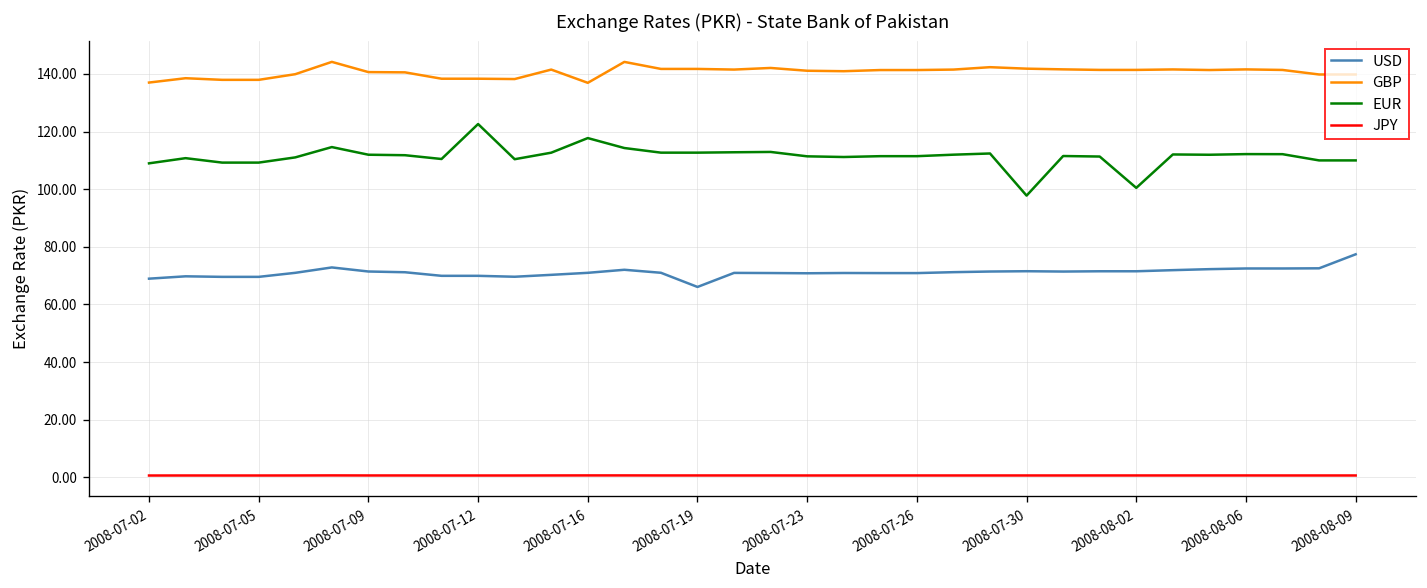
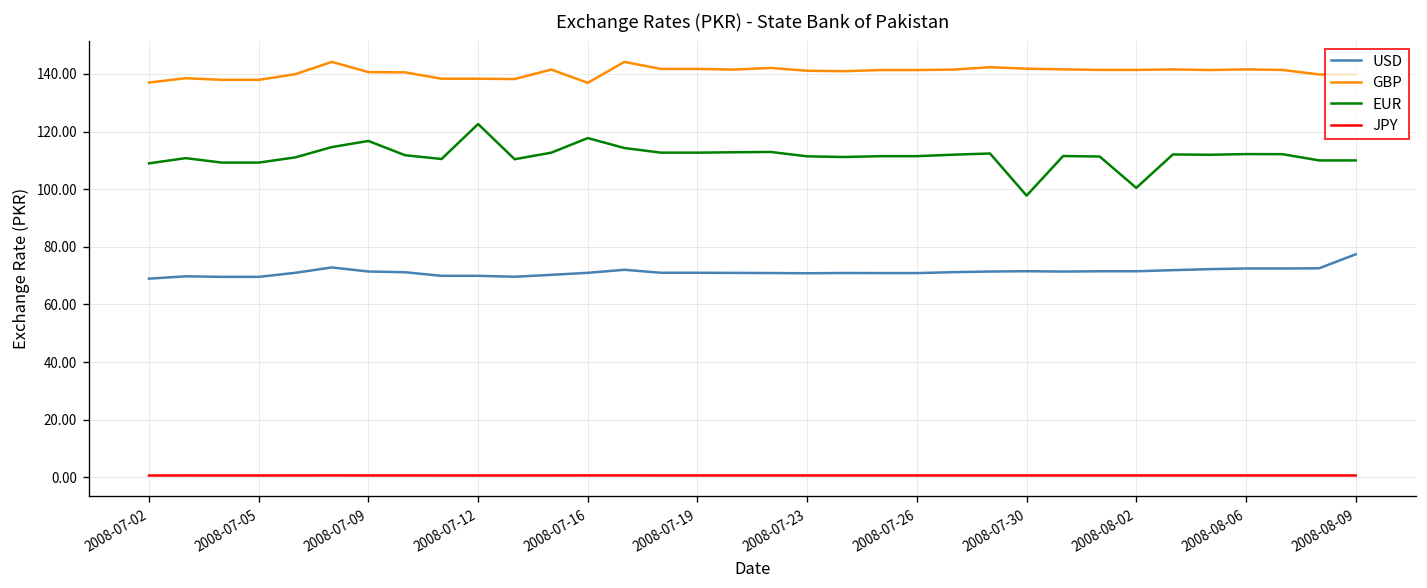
EUR, 2008-07-09: 112 -> 117
USD, 2008-07-19: 66 -> 71
